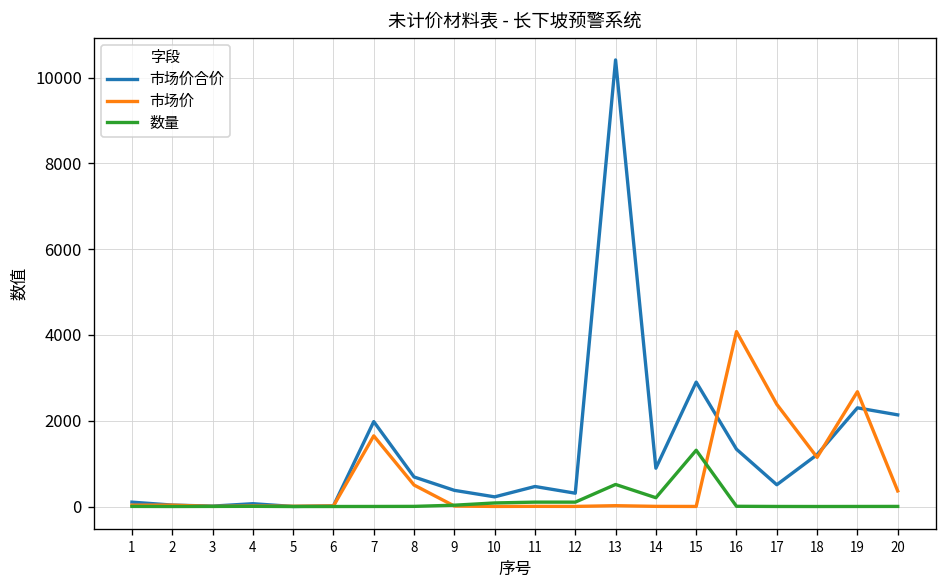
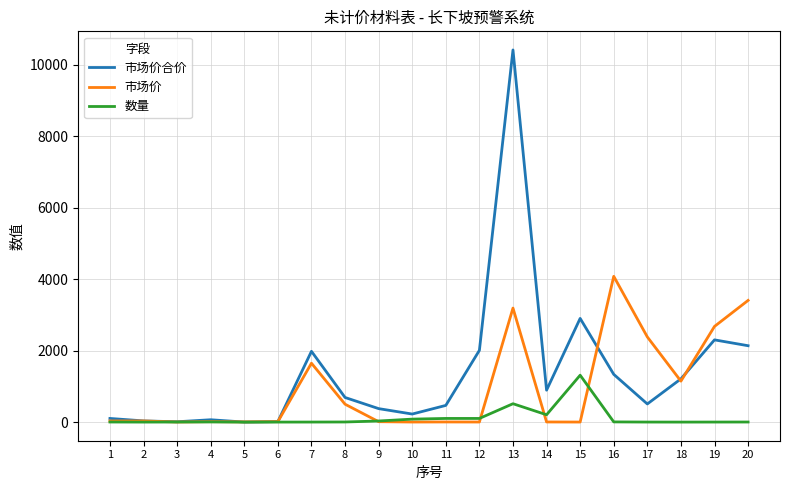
市场价合价, 12: 300 -> 2000
市场价, 13: 0 -> 3200
市场价, 20: 400 -> 3400
